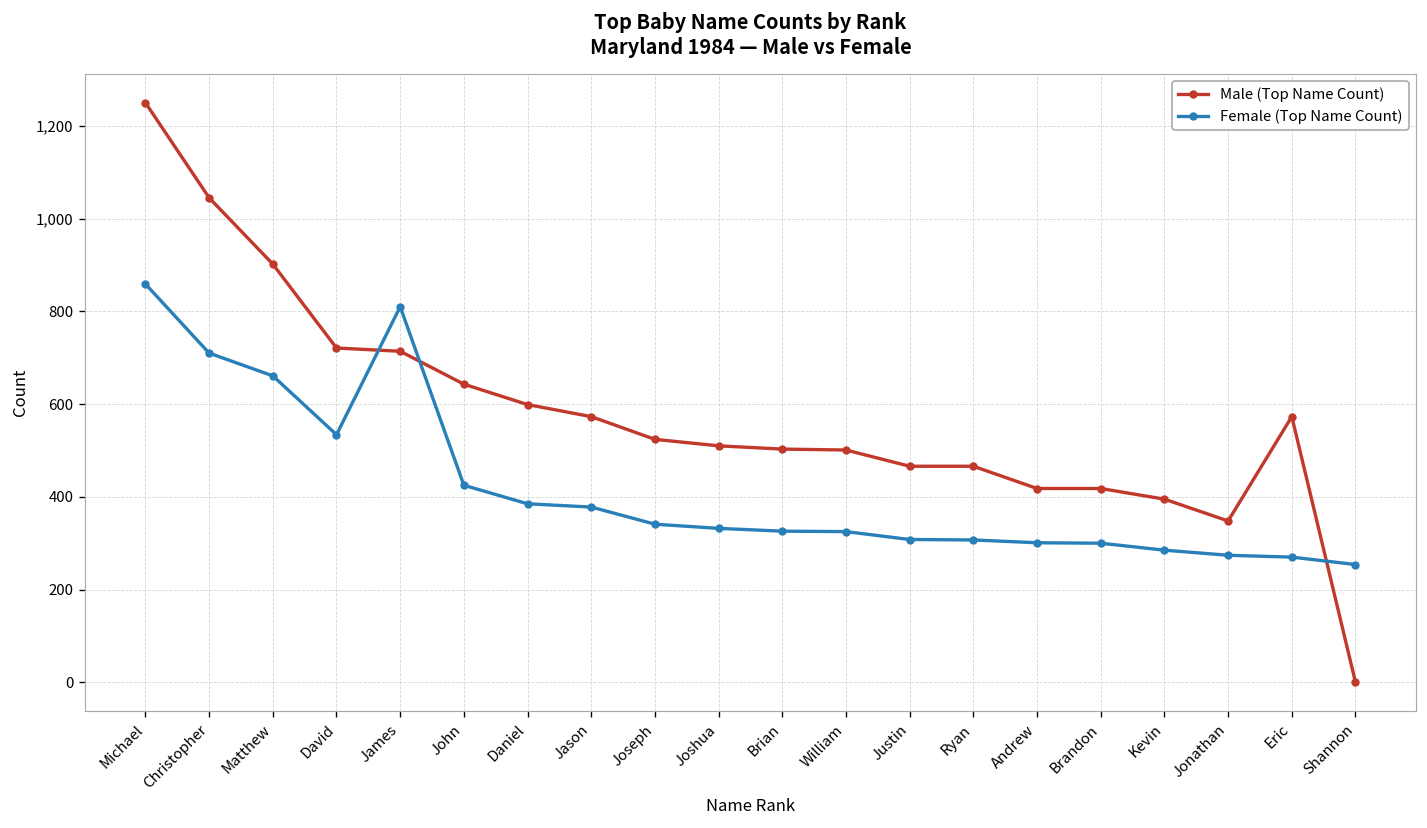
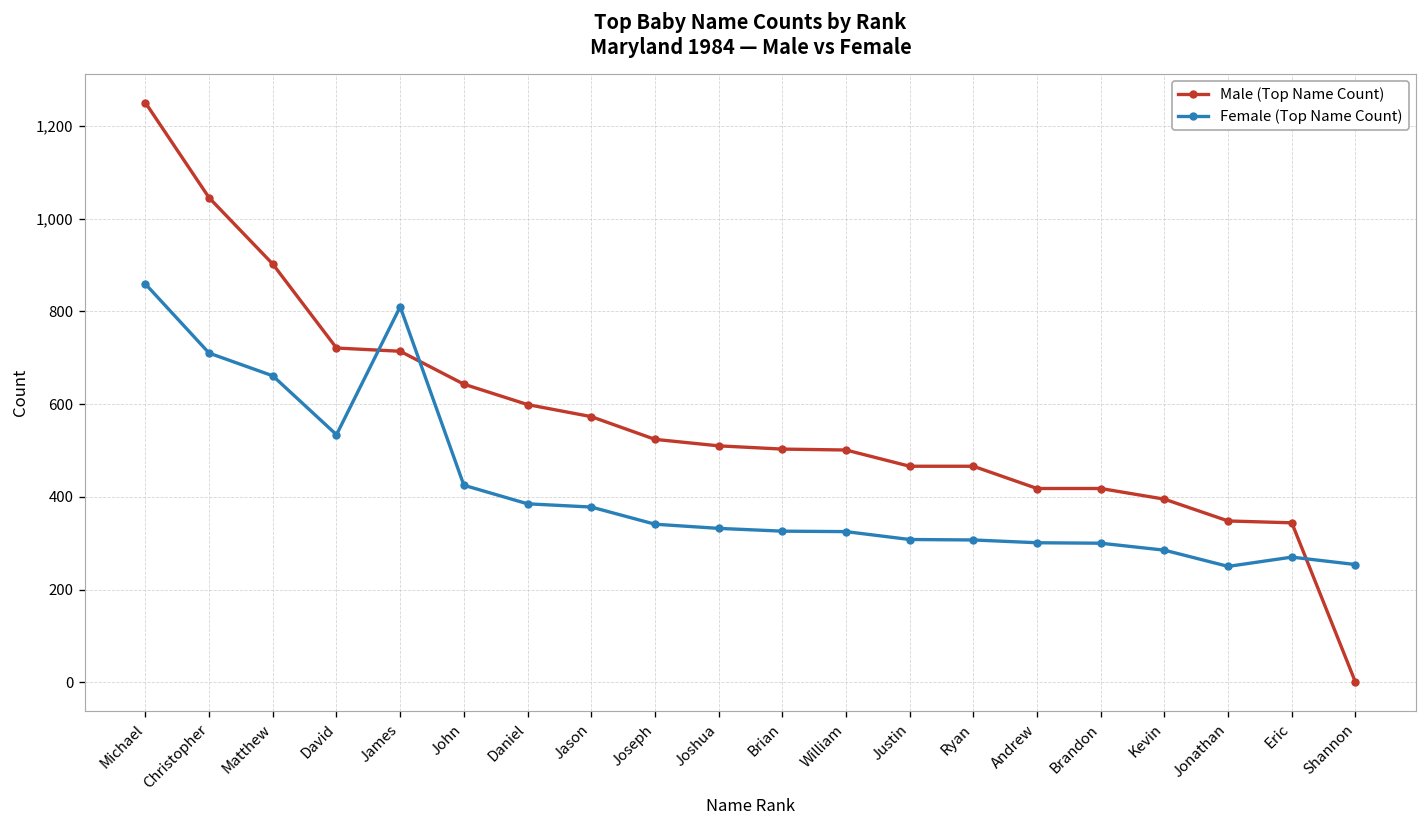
Female (Top Name Count), Jonathan: 270 -> 250
Male (Top Name Count), Eric: 570 -> 340
